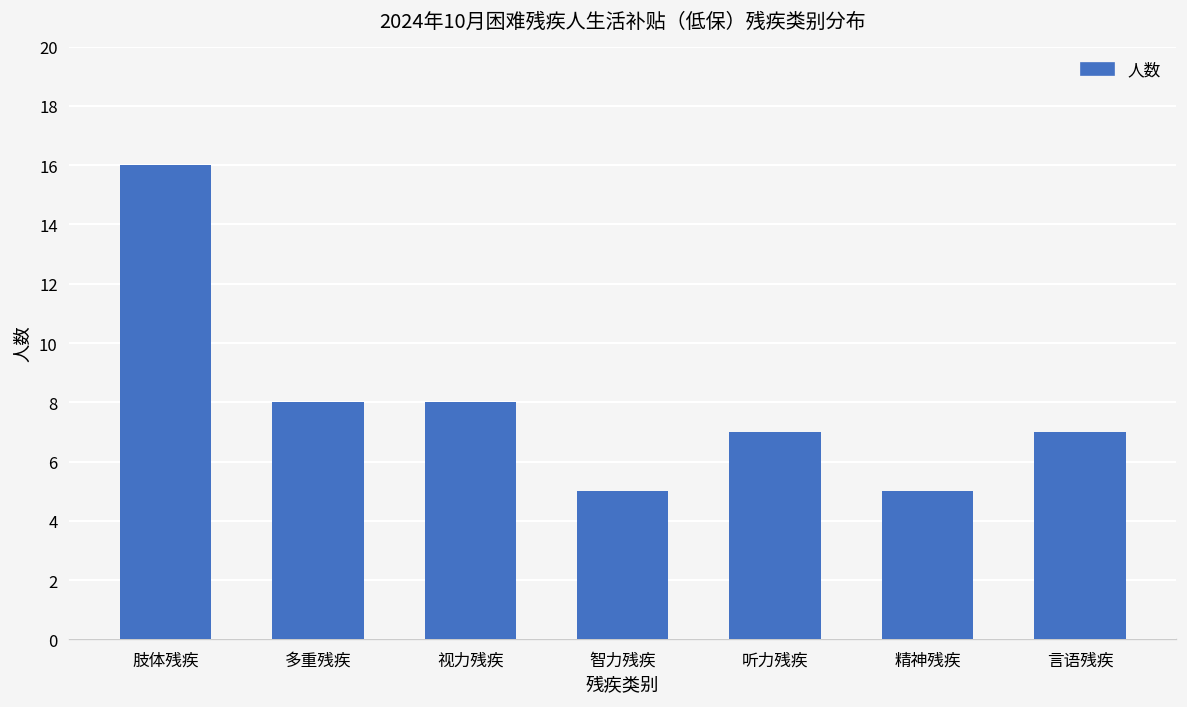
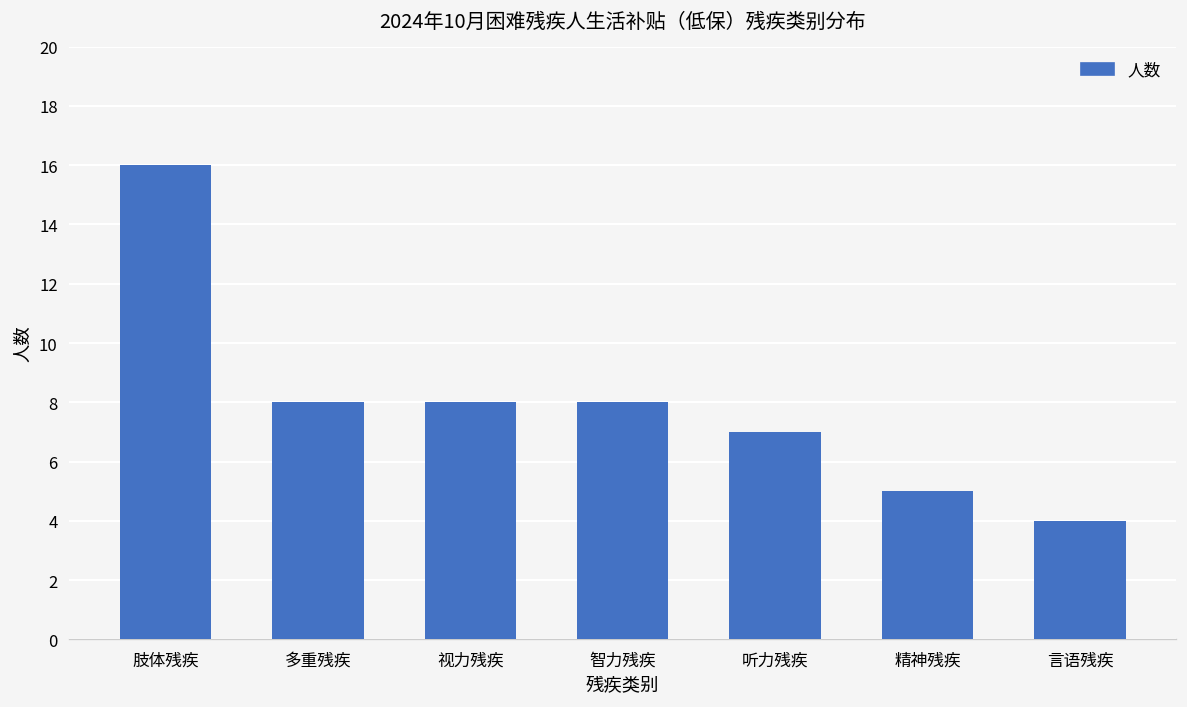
智力残疾: 5 -> 8
言语残疾: 7 -> 4
